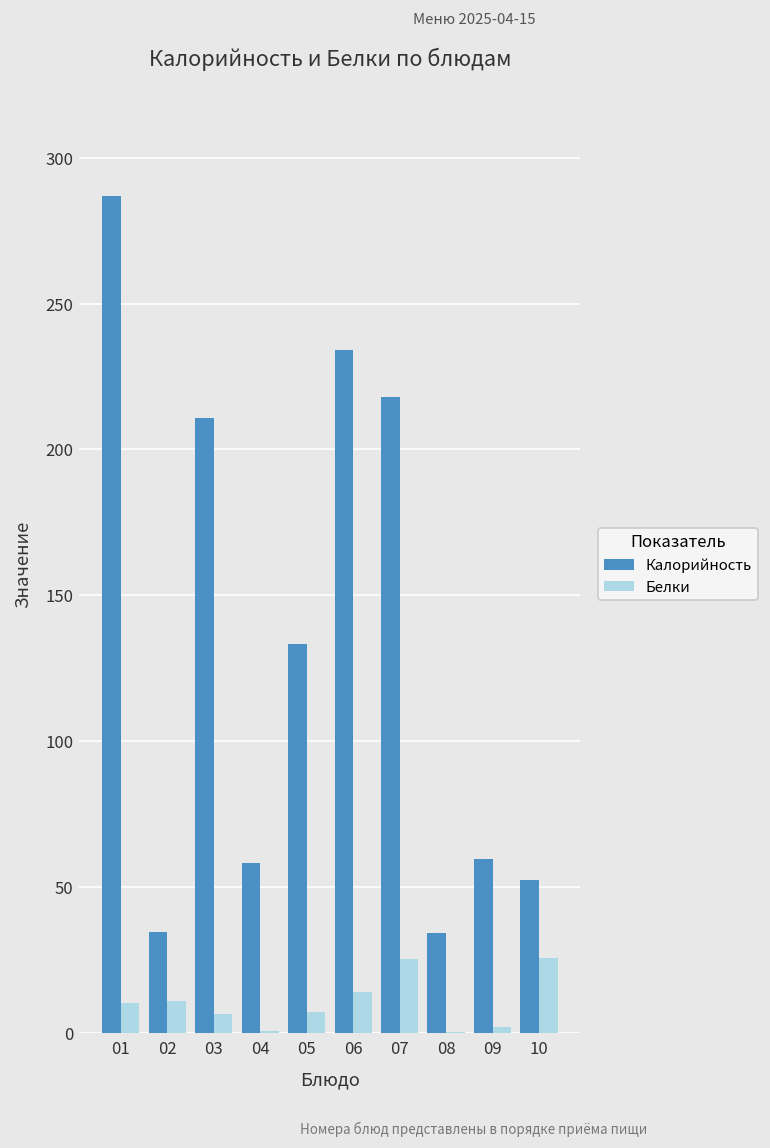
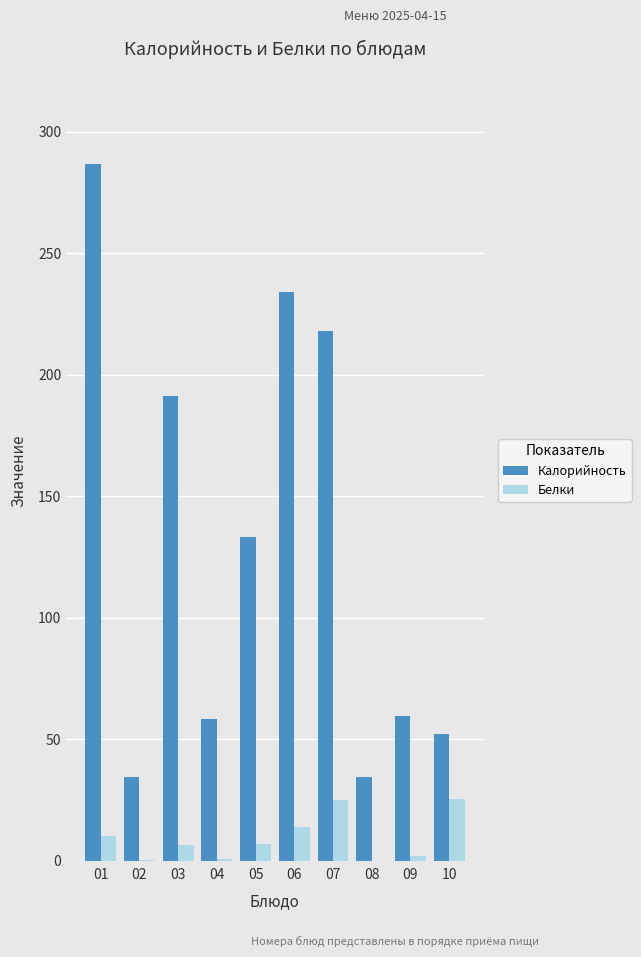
Белки, 02: 11 -> 0
Калорийность, 03: 211 -> 191
